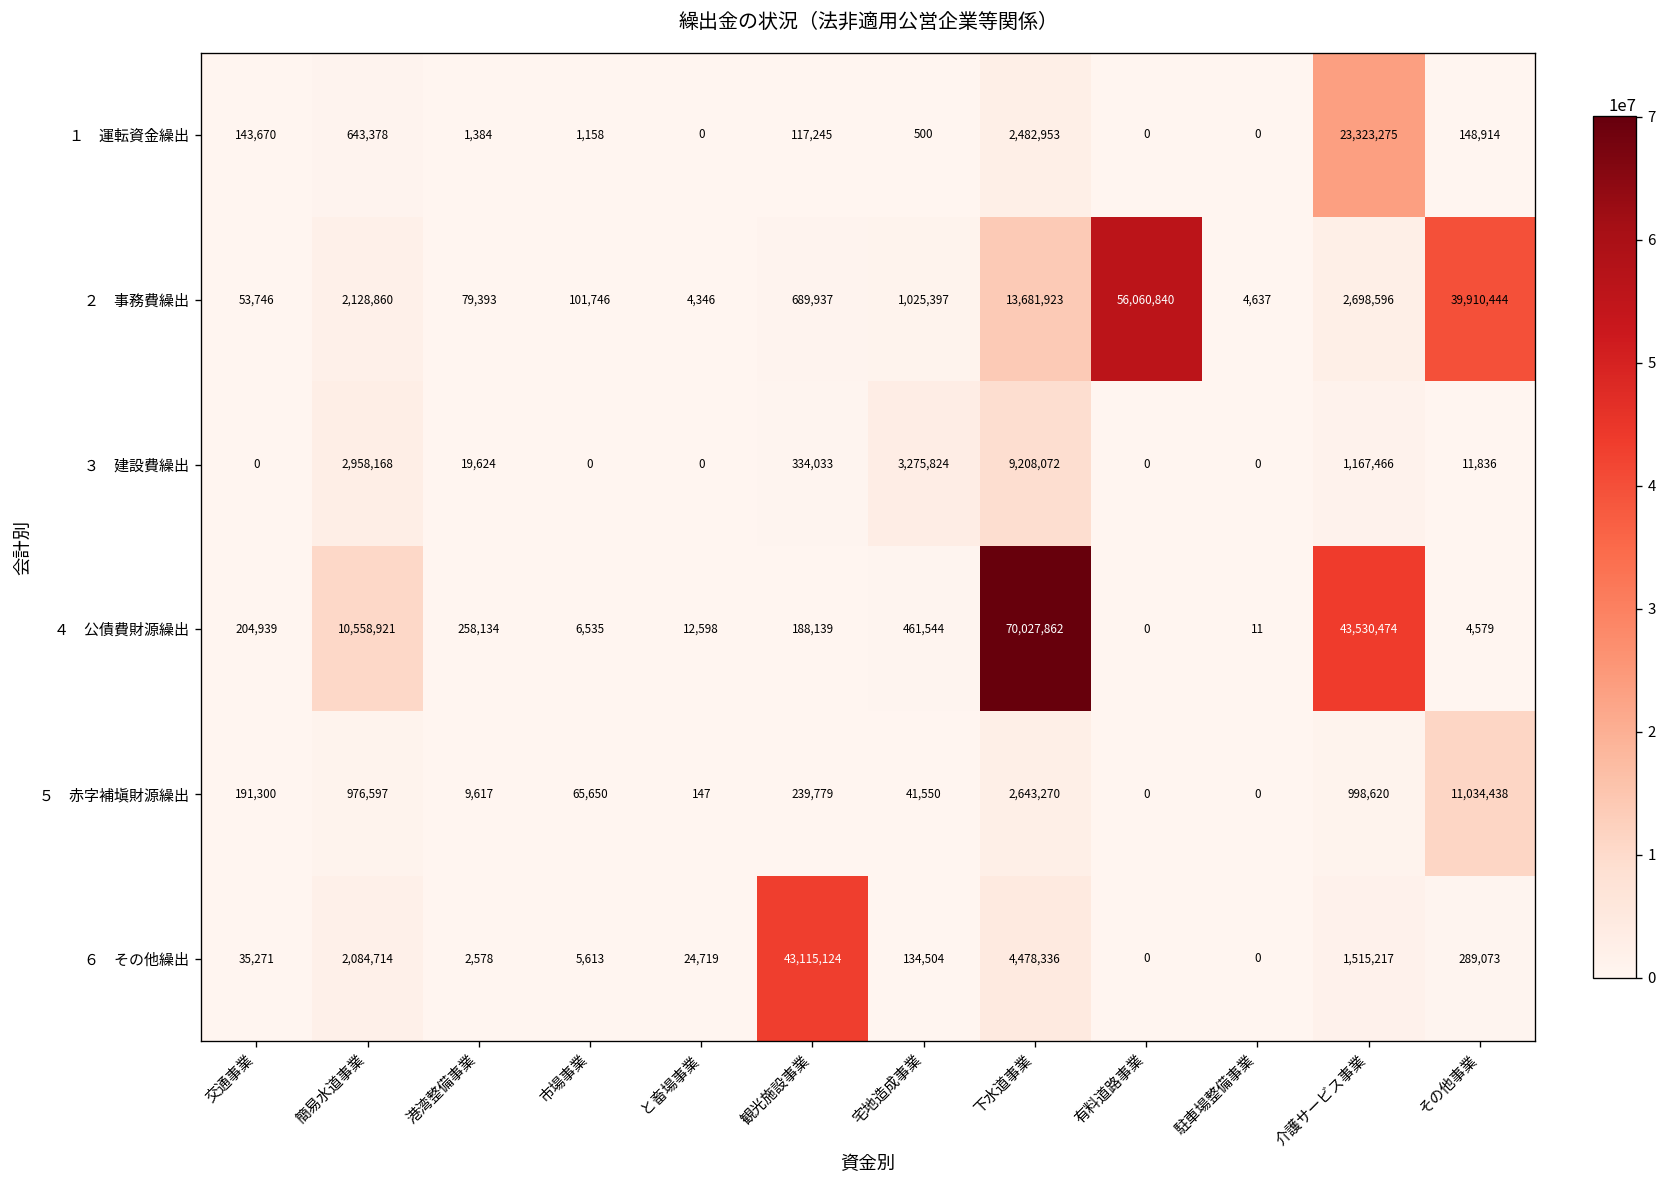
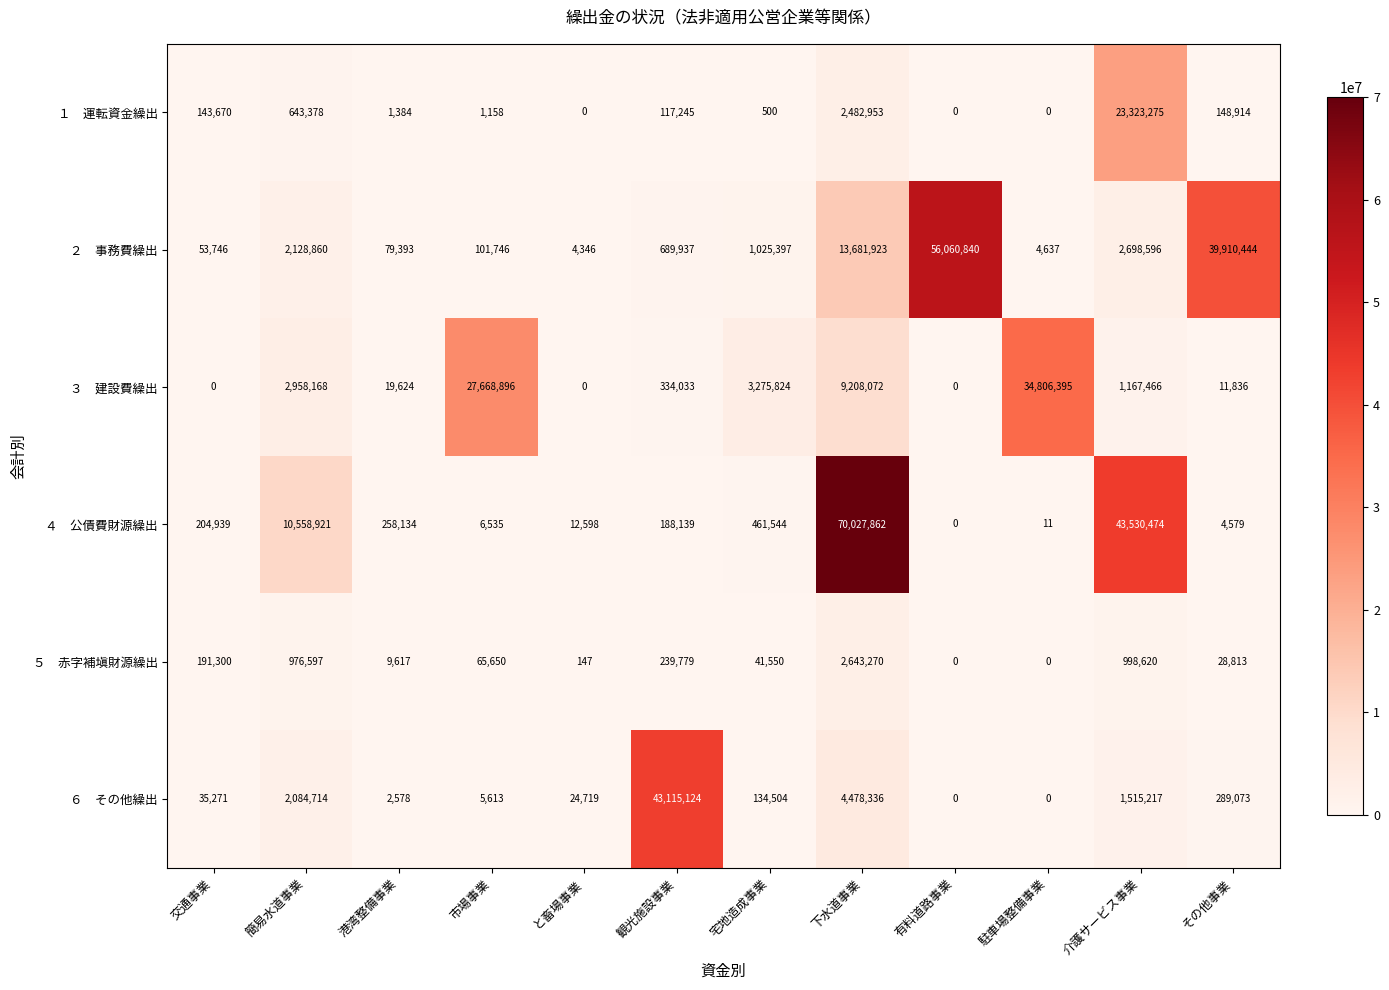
３ 建設費繰出, 市場事業: 0 -> 27,668,896
３ 建設費繰出, 駐車場整備事業: 0 -> 34,806,395
５ 赤字補塡財源繰出, その他事業: 11,034,438 -> 28,813
